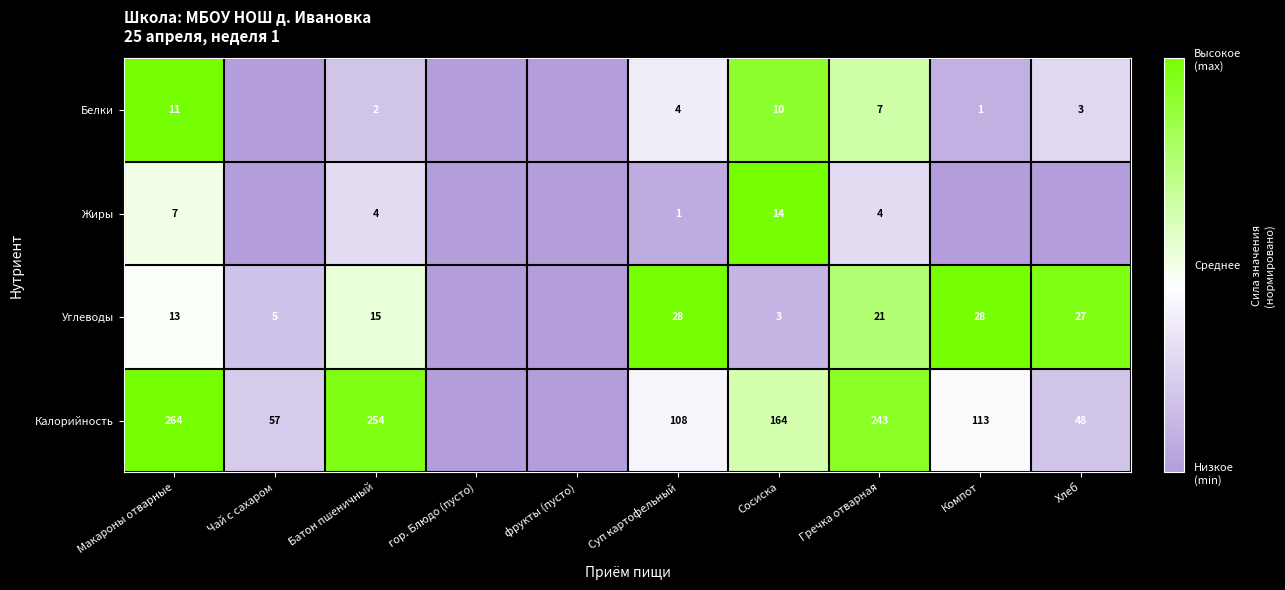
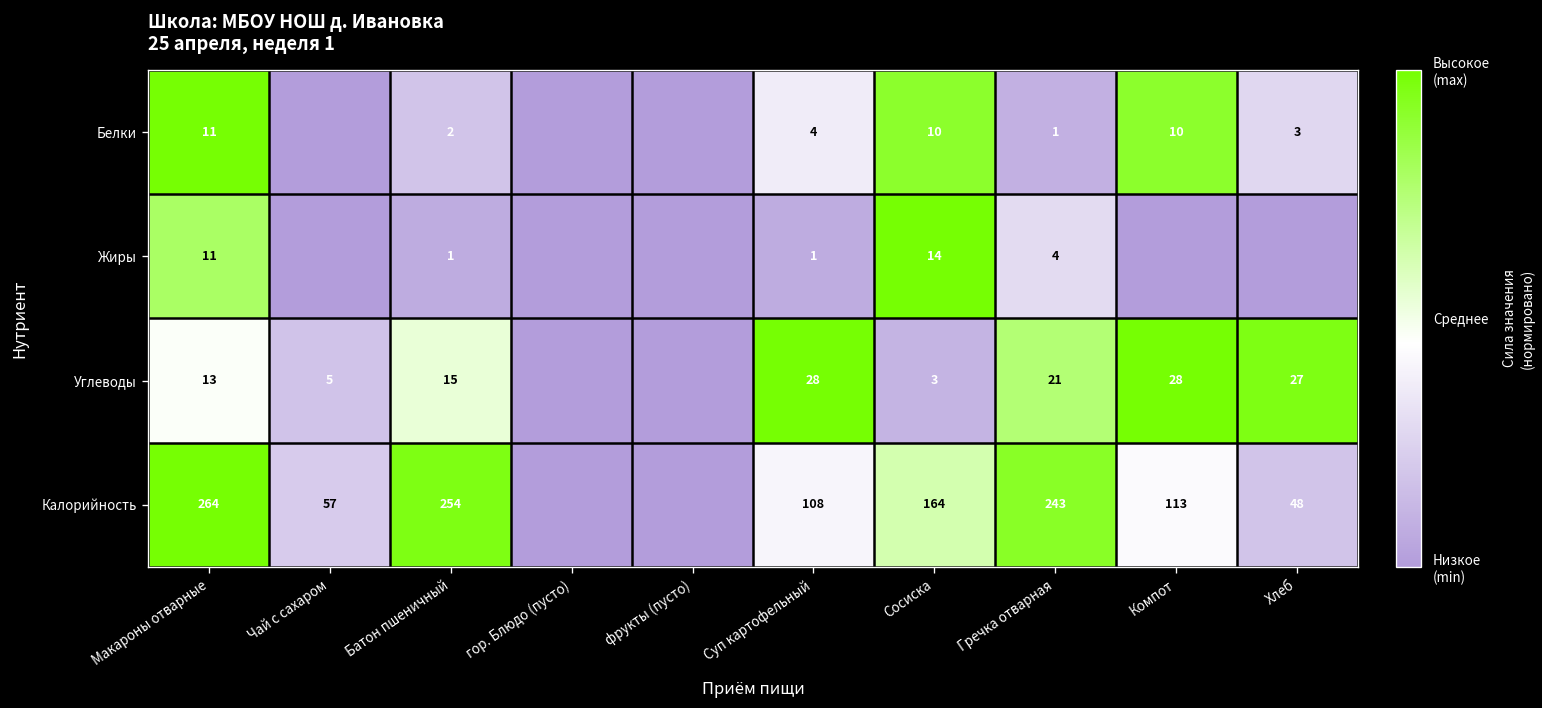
Белки, Гречка отварная: 7 -> 1
Белки, Компот: 1 -> 10
Жиры, Макароны отварные: 7 -> 11
Жиры, Батон пшеничный: 4 -> 1
